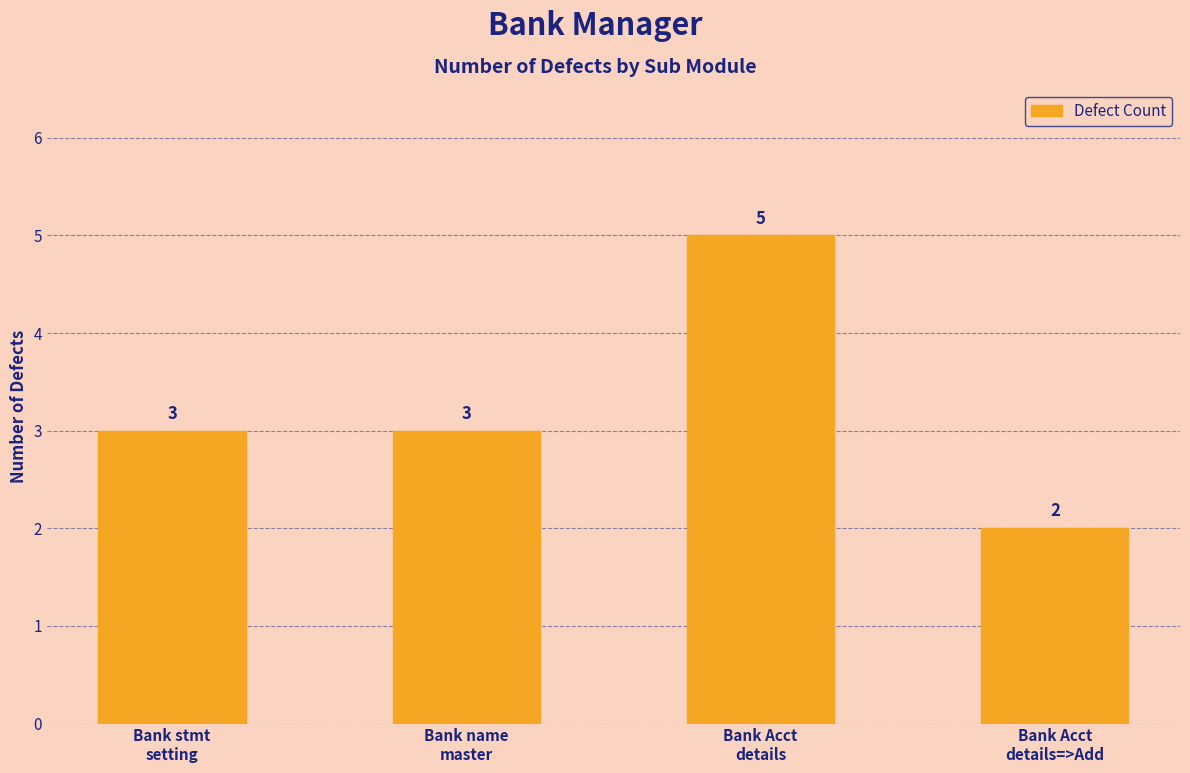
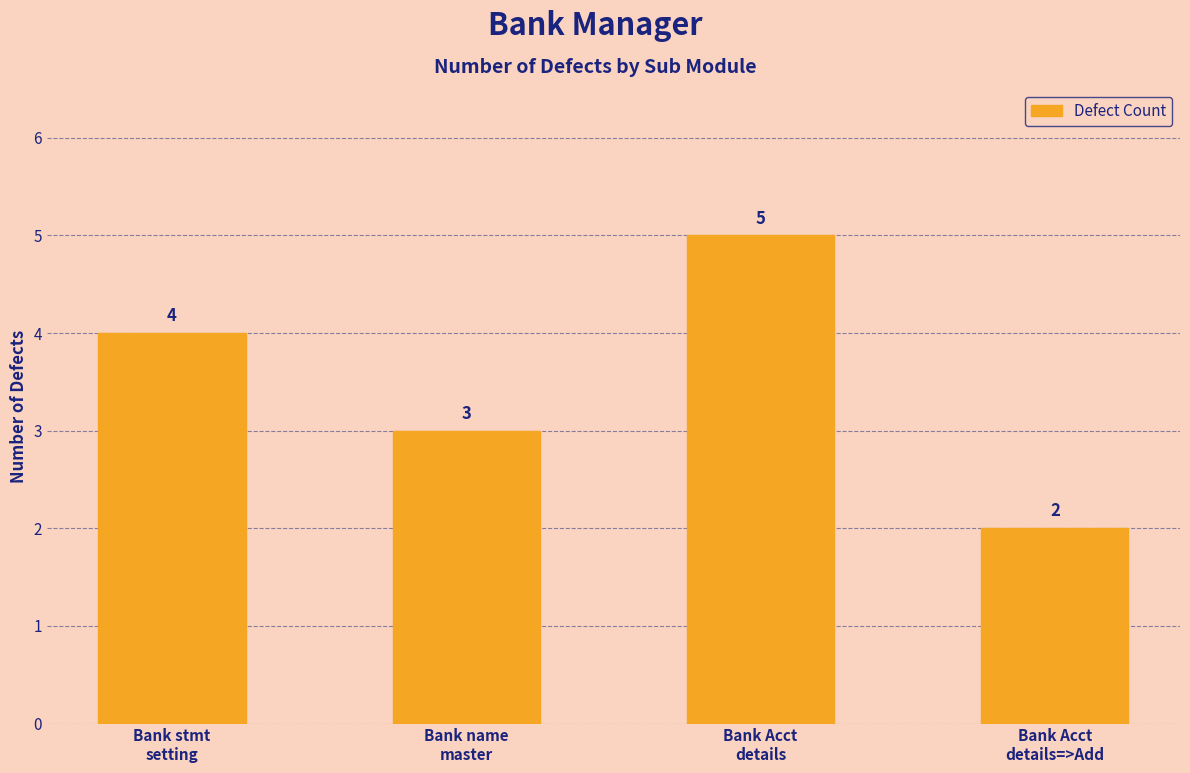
Bank stmt setting: 3 -> 4
